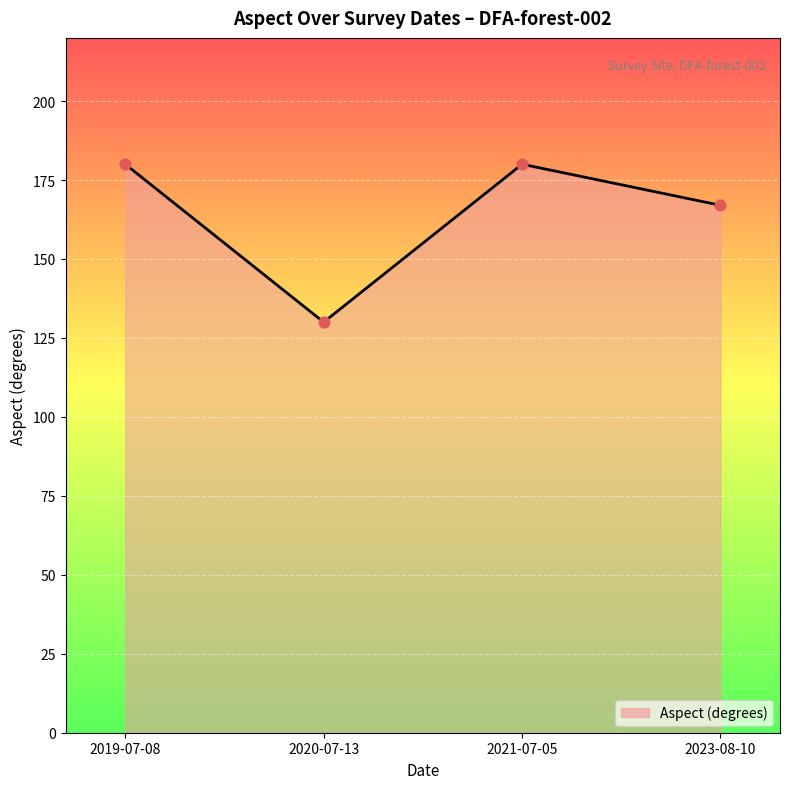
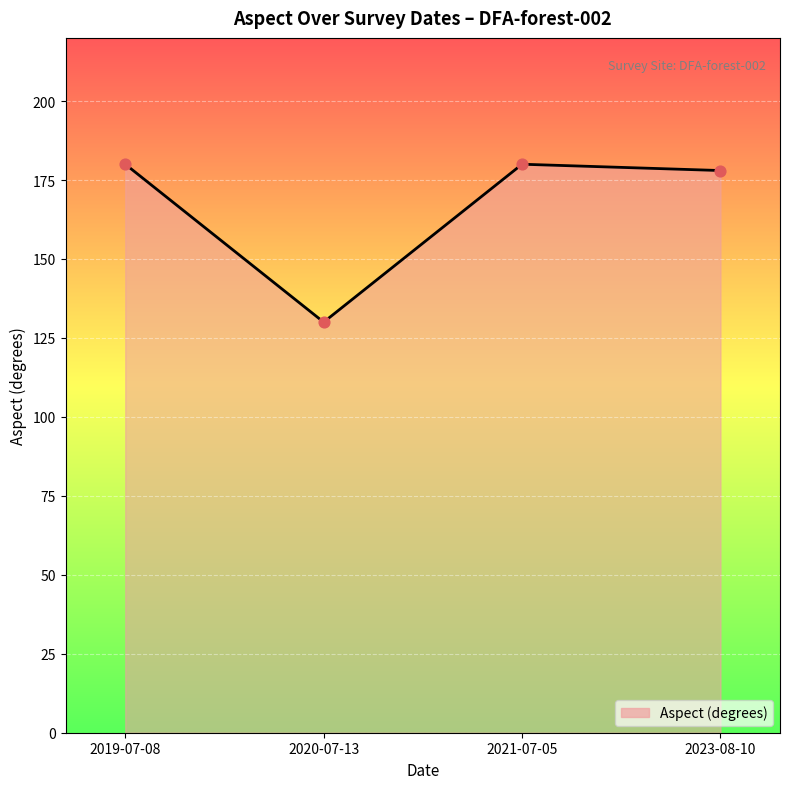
2023-08-10: 167 -> 178
